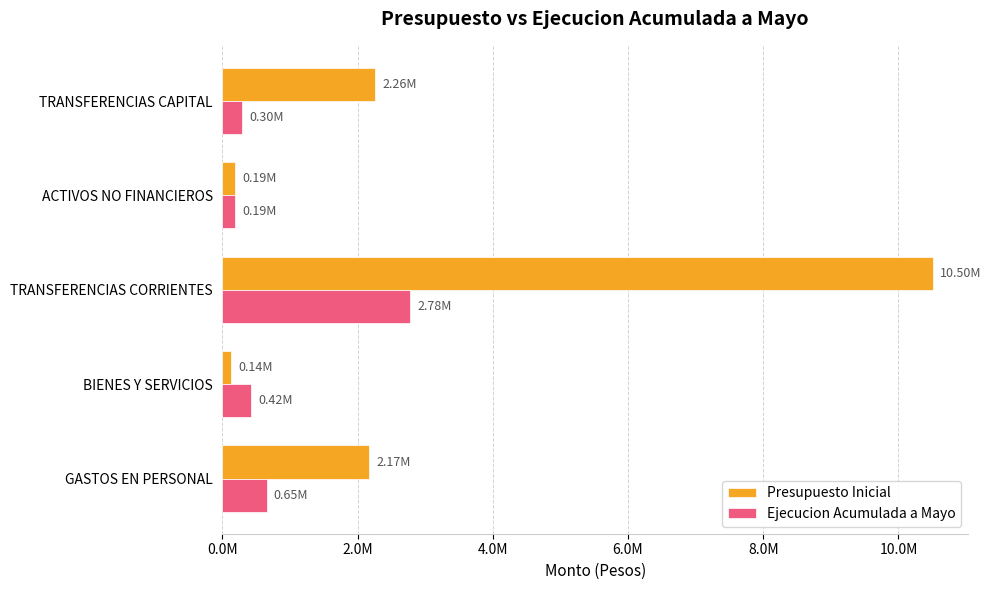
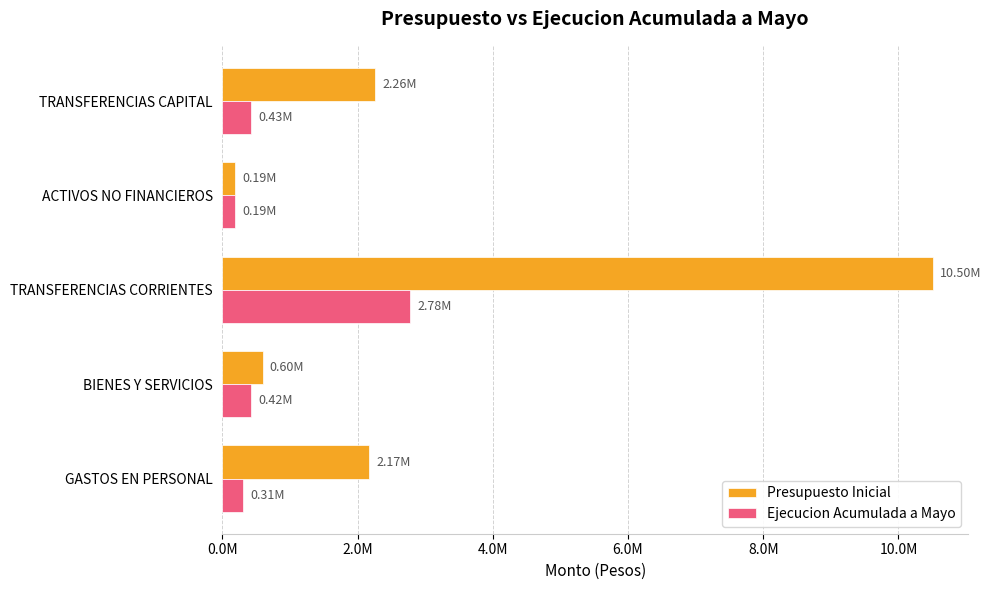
Ejecucion Acumulada a Mayo, TRANSFERENCIAS CAPITAL: 0.30M -> 0.43M
Presupuesto Inicial, BIENES Y SERVICIOS: 0.14M -> 0.60M
Ejecucion Acumulada a Mayo, GASTOS EN PERSONAL: 0.65M -> 0.31M
